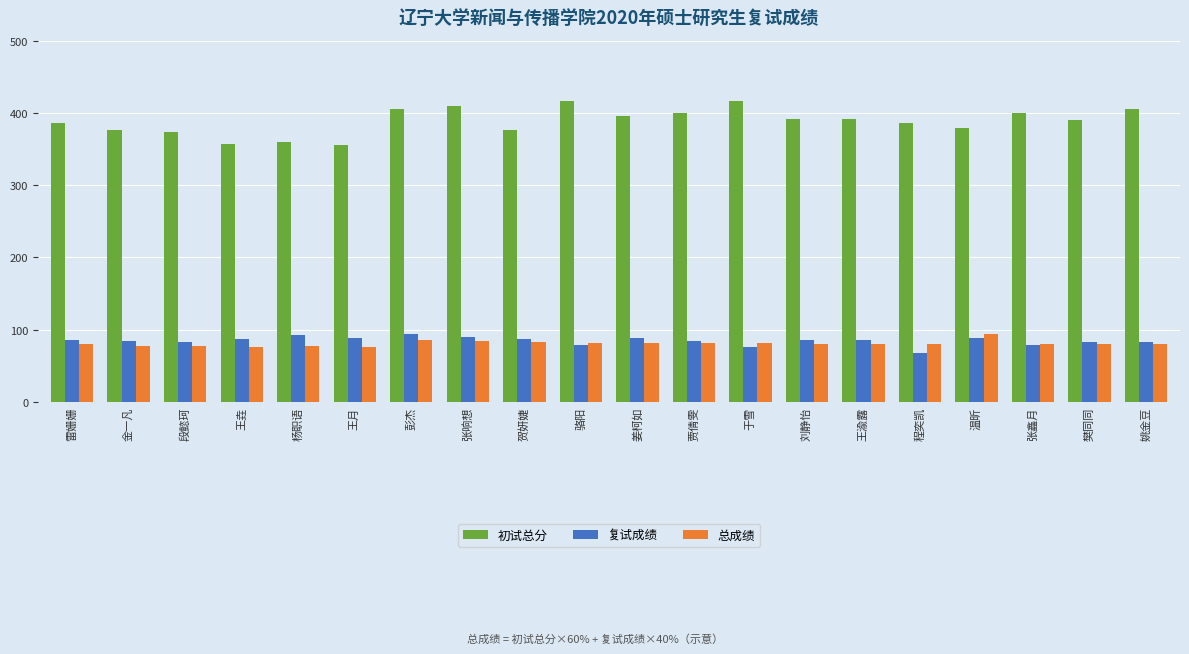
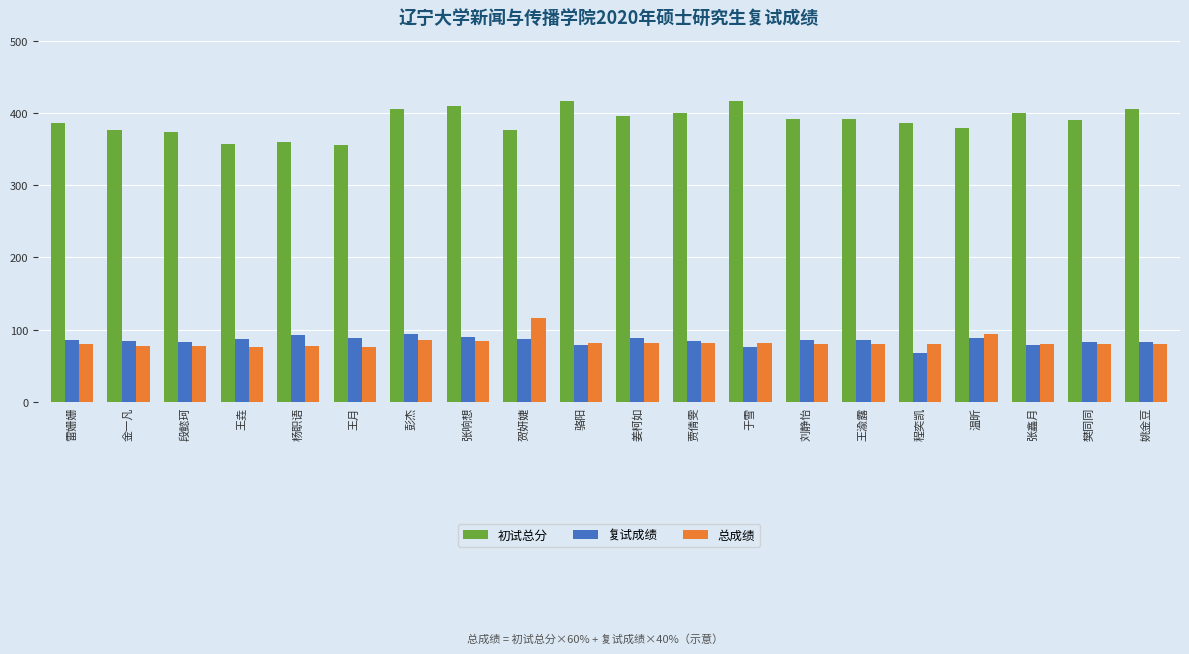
总成绩, 贺妍婕: 80 -> 120
